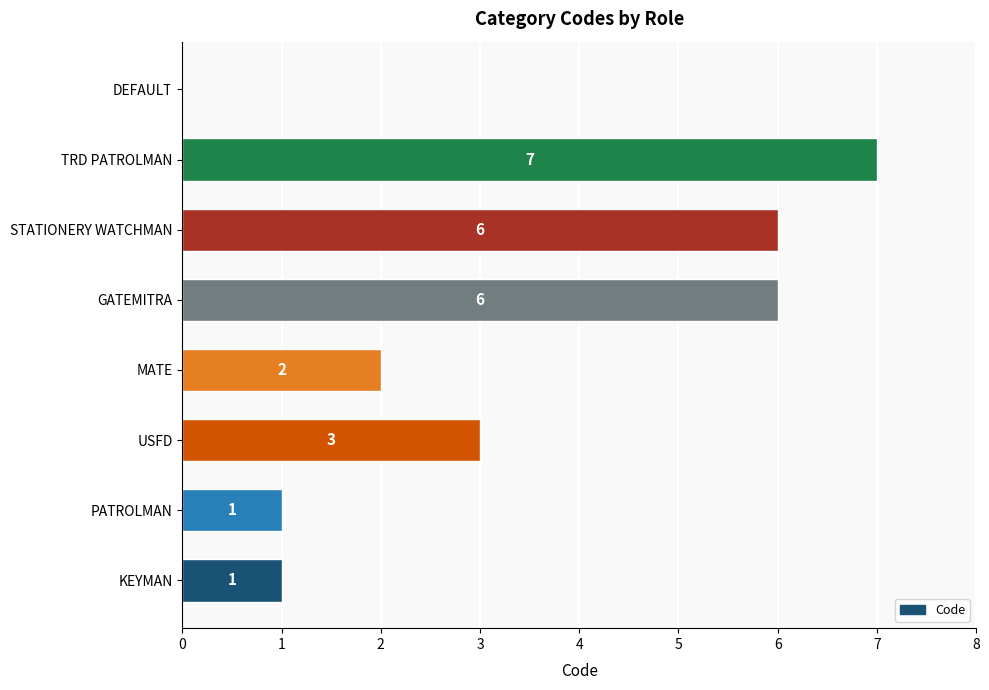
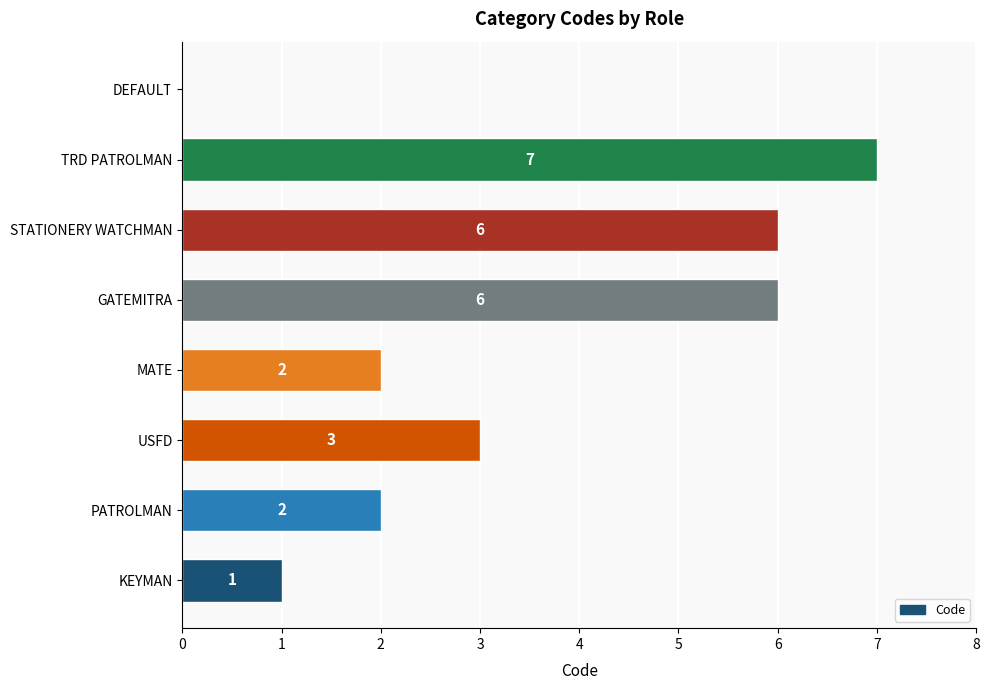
PATROLMAN: 1 -> 2
